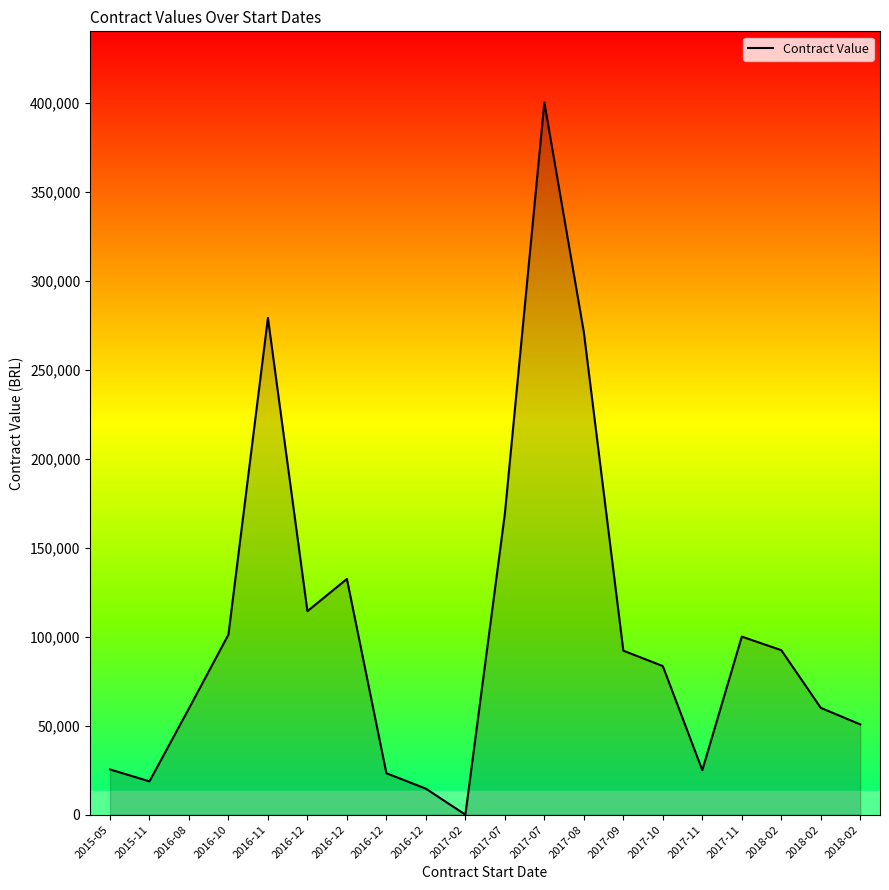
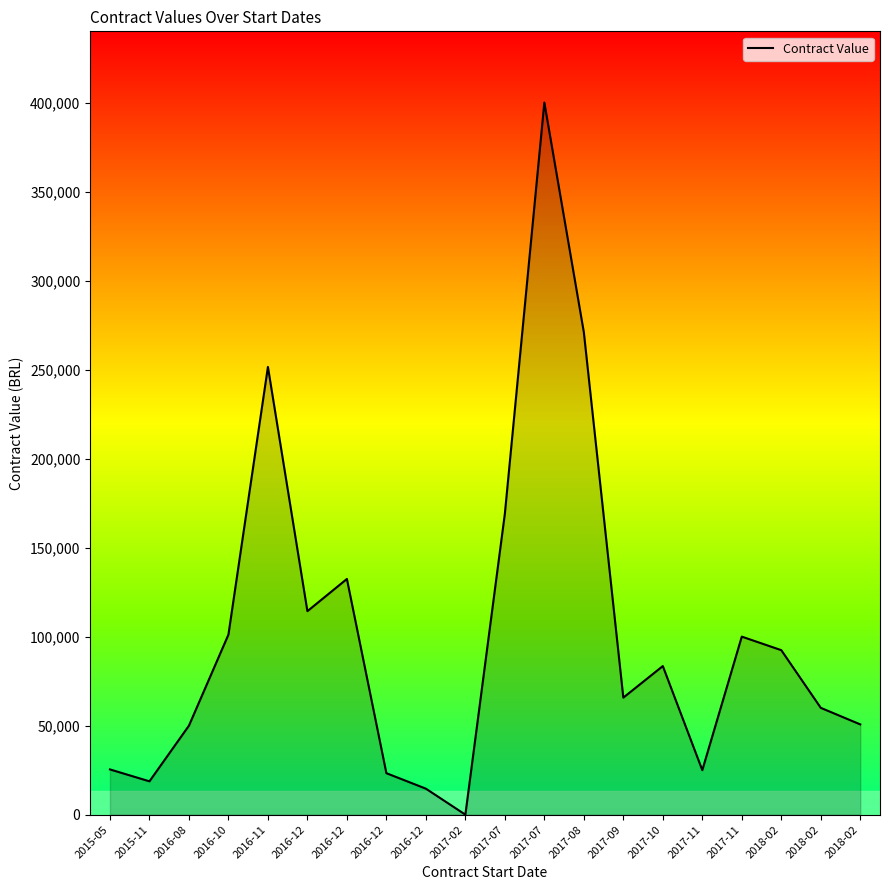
2016-08: 60,000 -> 50,000
2016-11: 279,000 -> 251,000
2017-09: 92,000 -> 66,000
